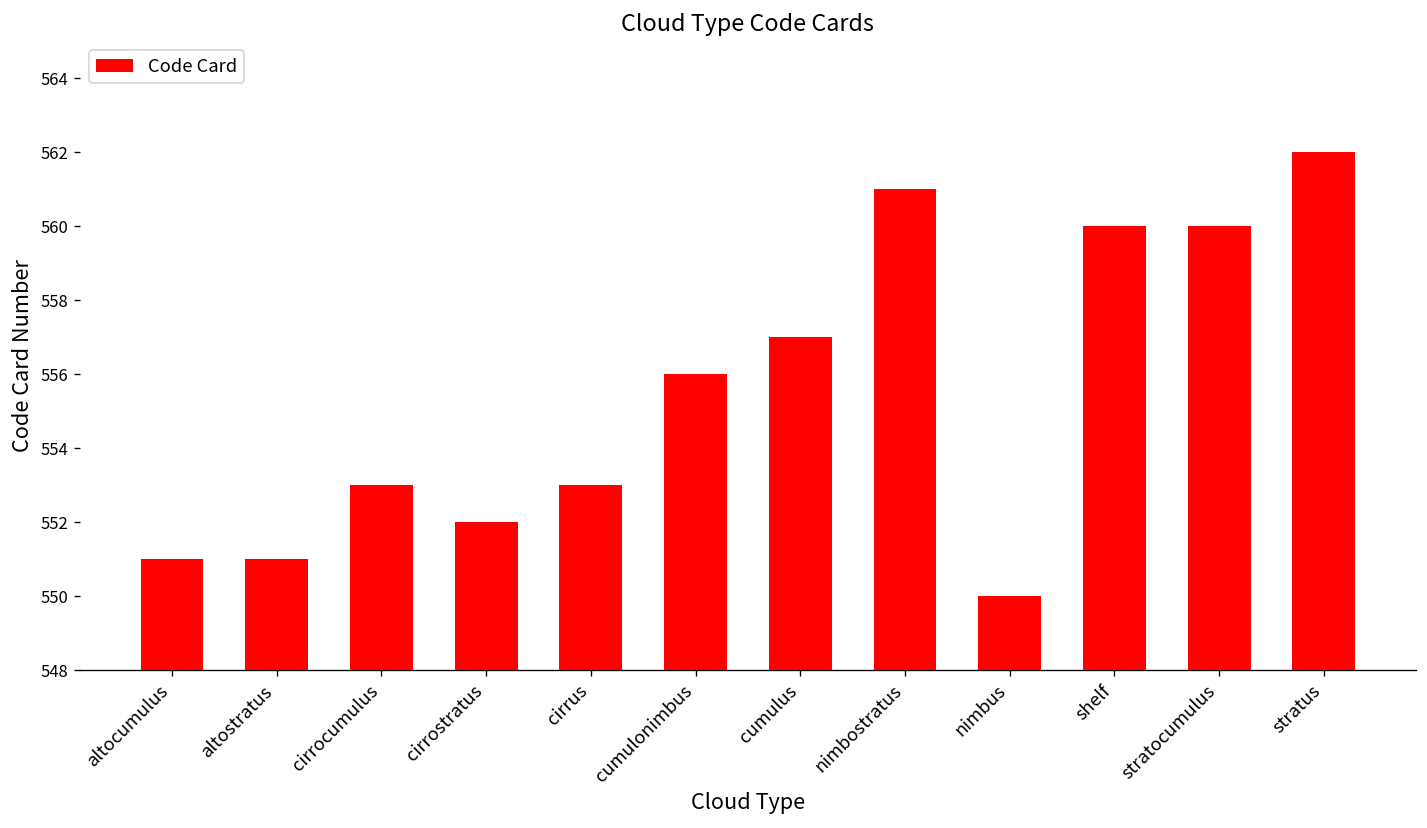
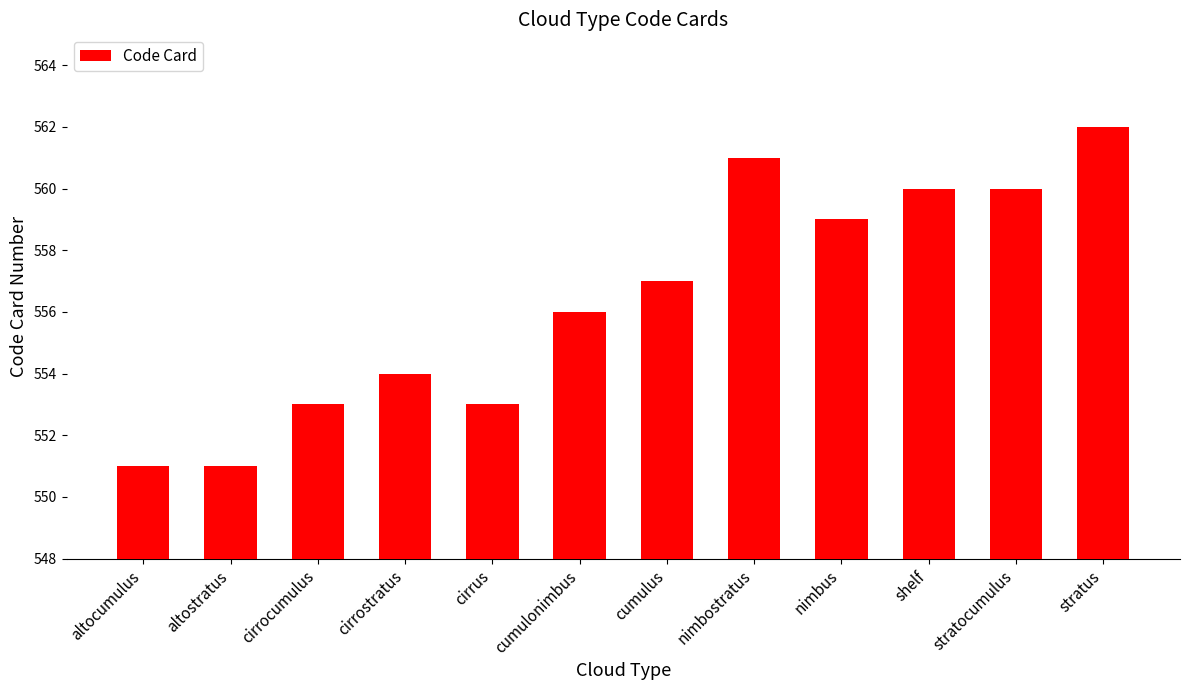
cirrostratus: 552 -> 554
nimbus: 550 -> 559
